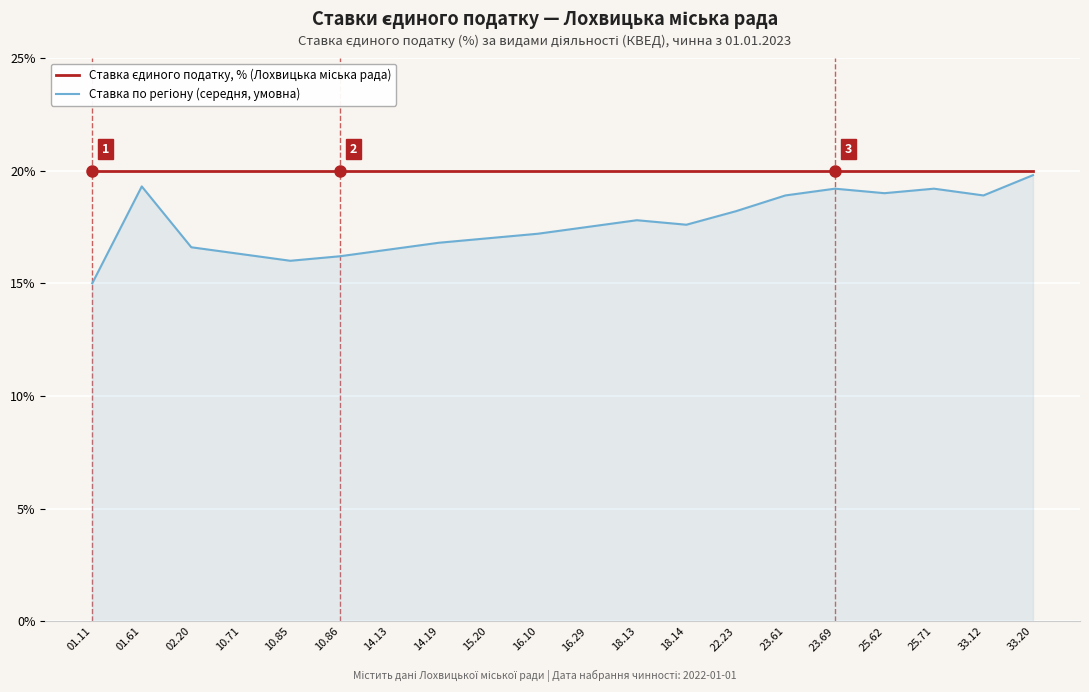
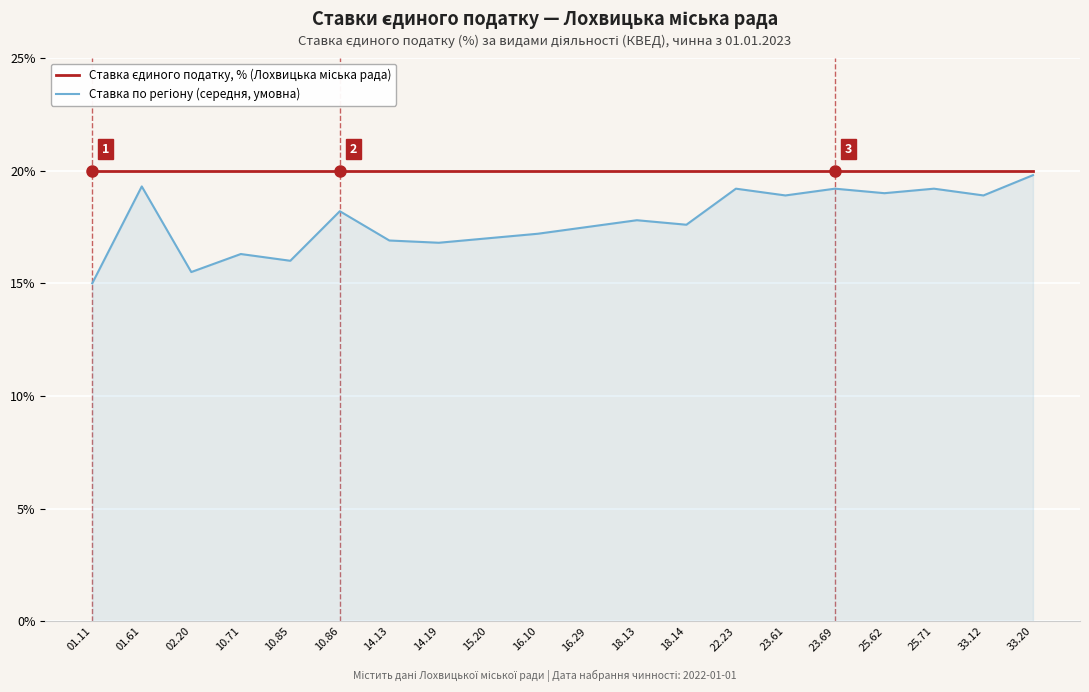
Ставка по регіону (середня, умовна), 02.20: 16.6% -> 15.5%
Ставка по регіону (середня, умовна), 10.86: 16.2% -> 18.2%
Ставка по регіону (середня, умовна), 14.13: 16.5% -> 16.9%
Ставка по регіону (середня, умовна), 22.23: 18.2% -> 19.2%
